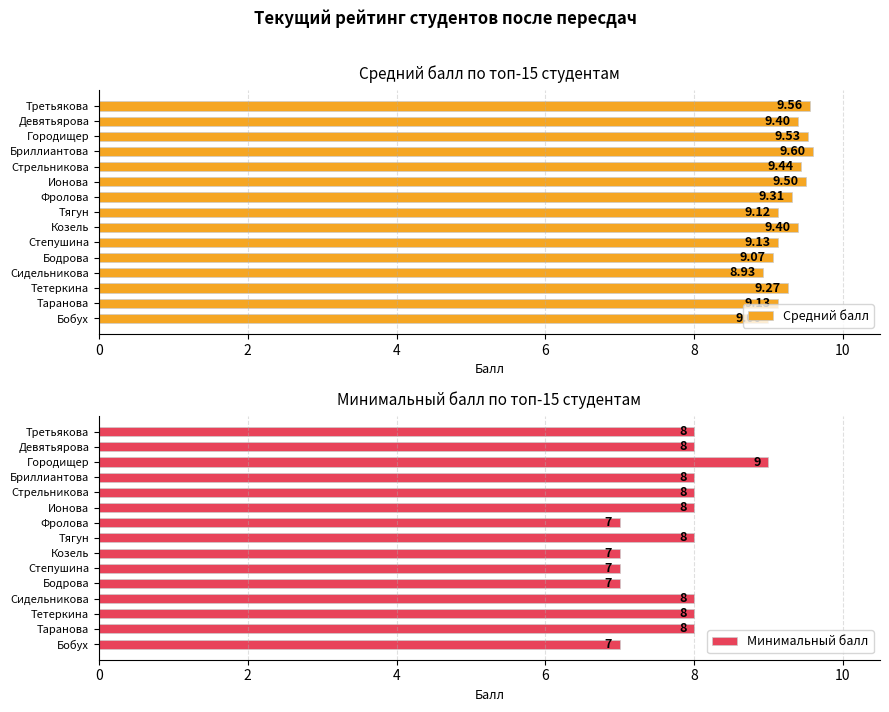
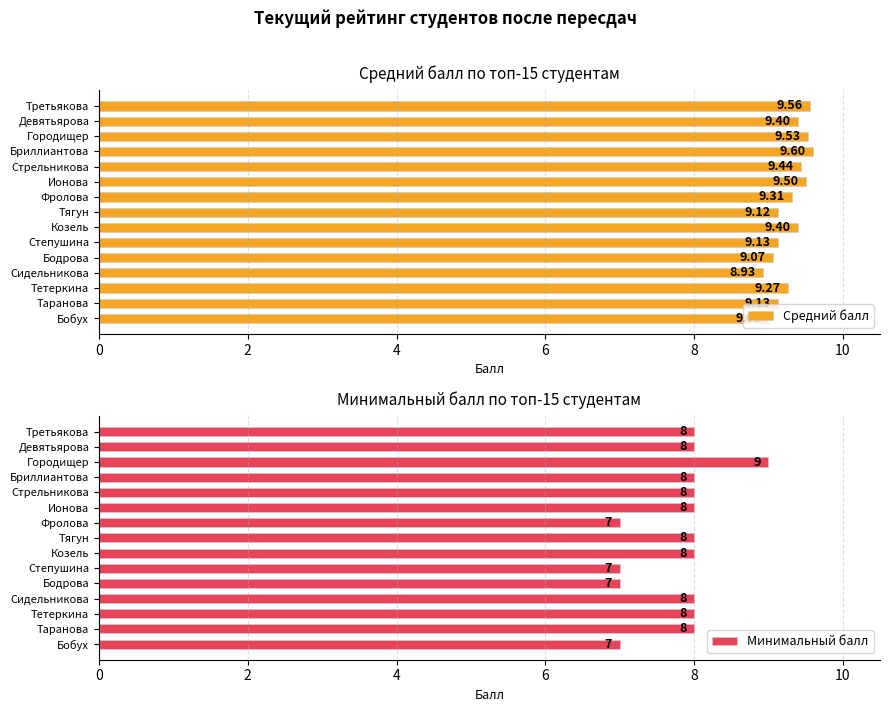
Минимальный балл по топ-15 студентам, Козель: 7 -> 8
